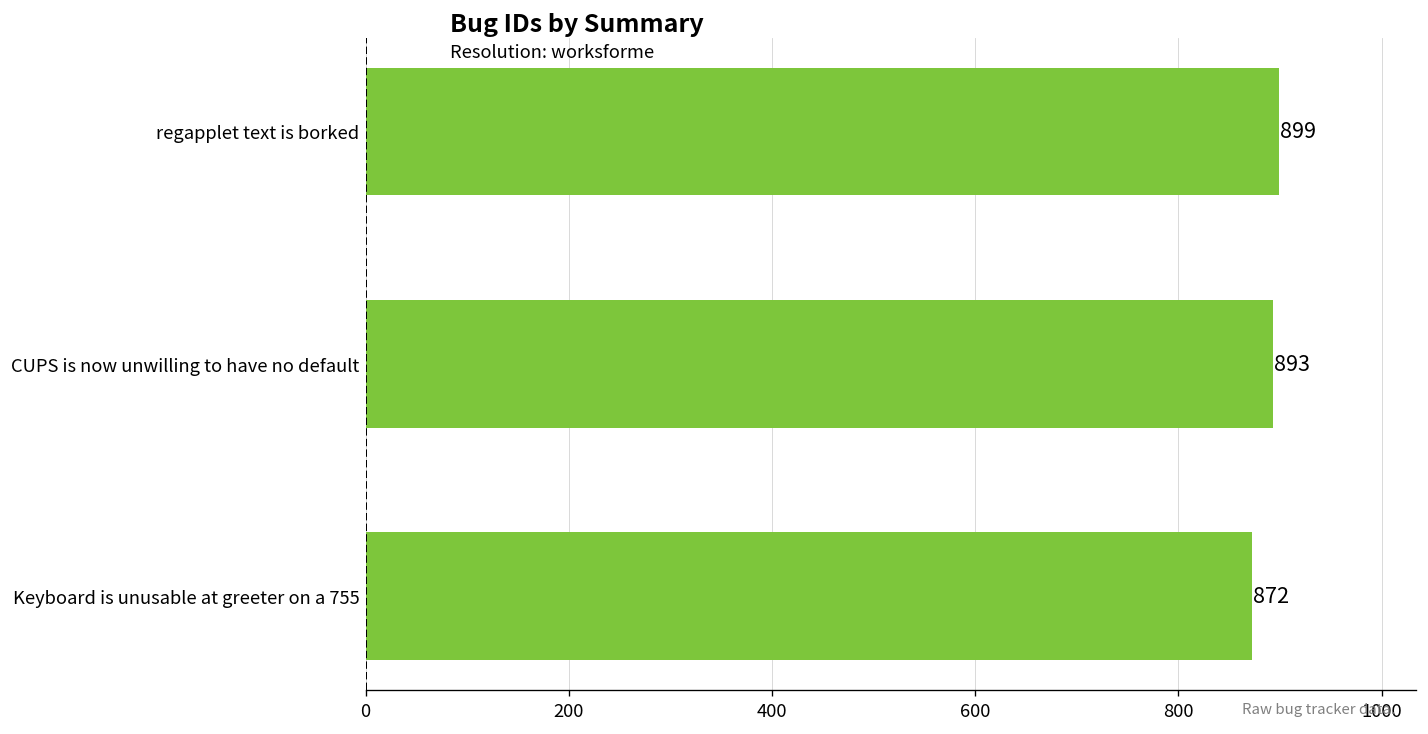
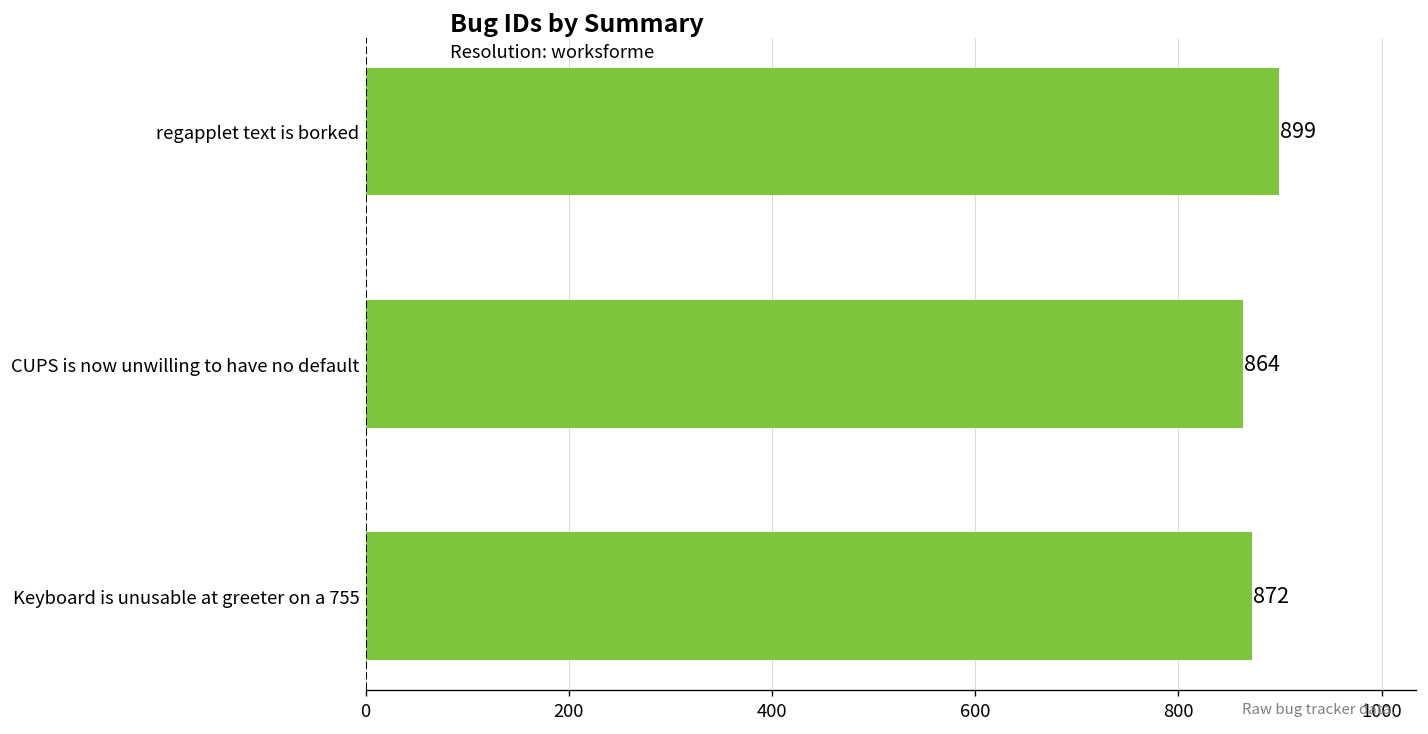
CUPS is now unwilling to have no default: 893 -> 864
